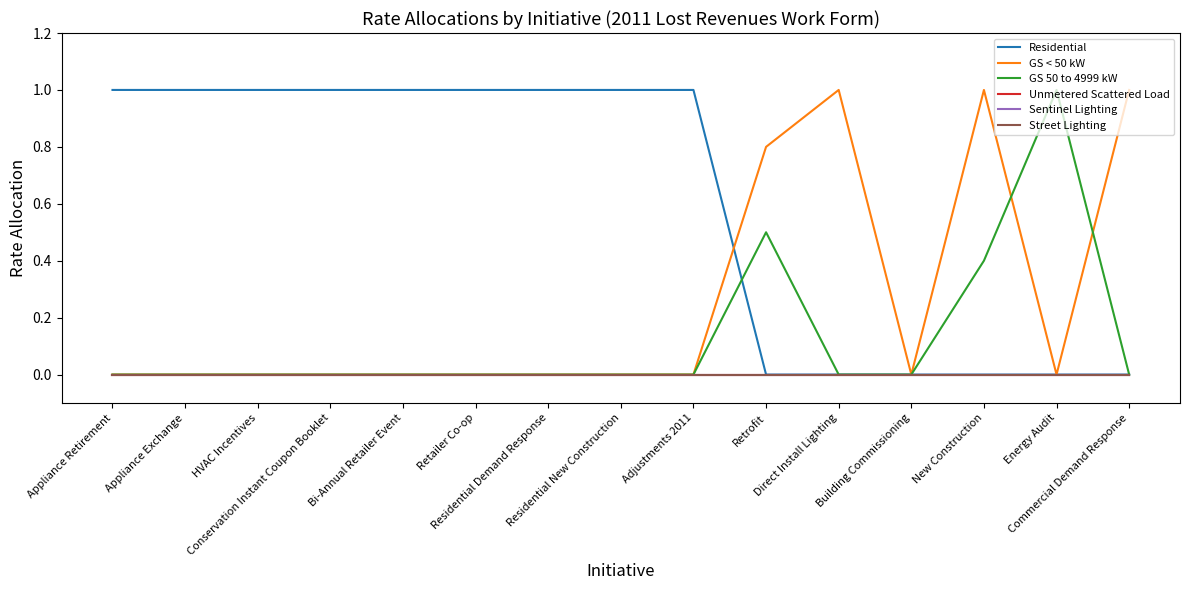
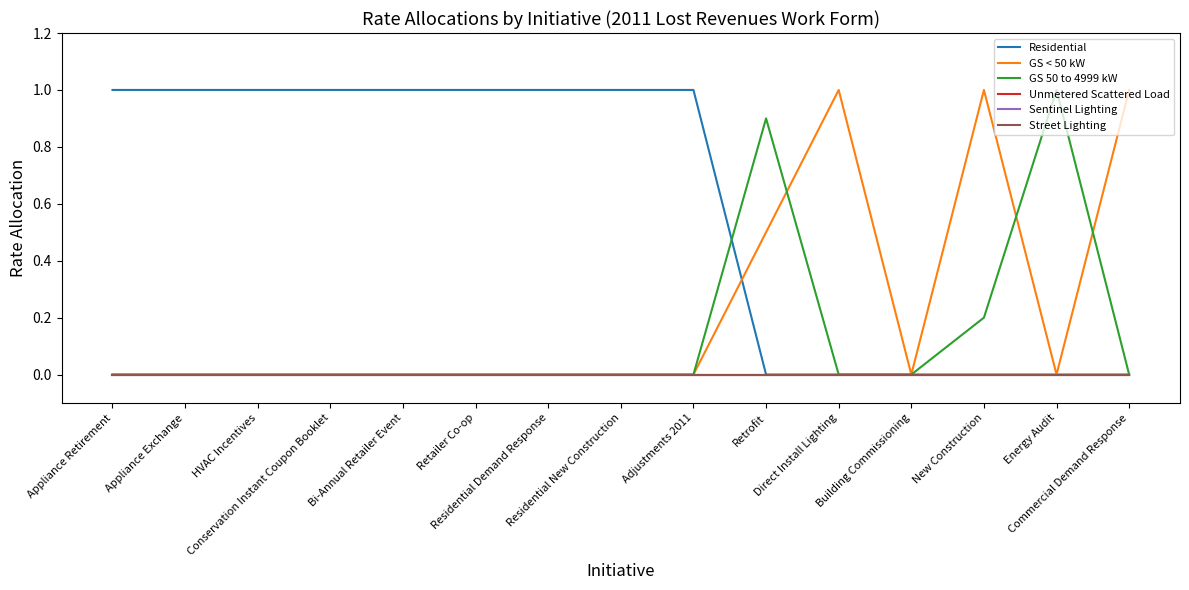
GS < 50 kW, Retrofit: 0.8 -> 0.5
GS 50 to 4999 kW, Retrofit: 0.5 -> 0.9
GS 50 to 4999 kW, New Construction: 0.4 -> 0.2
